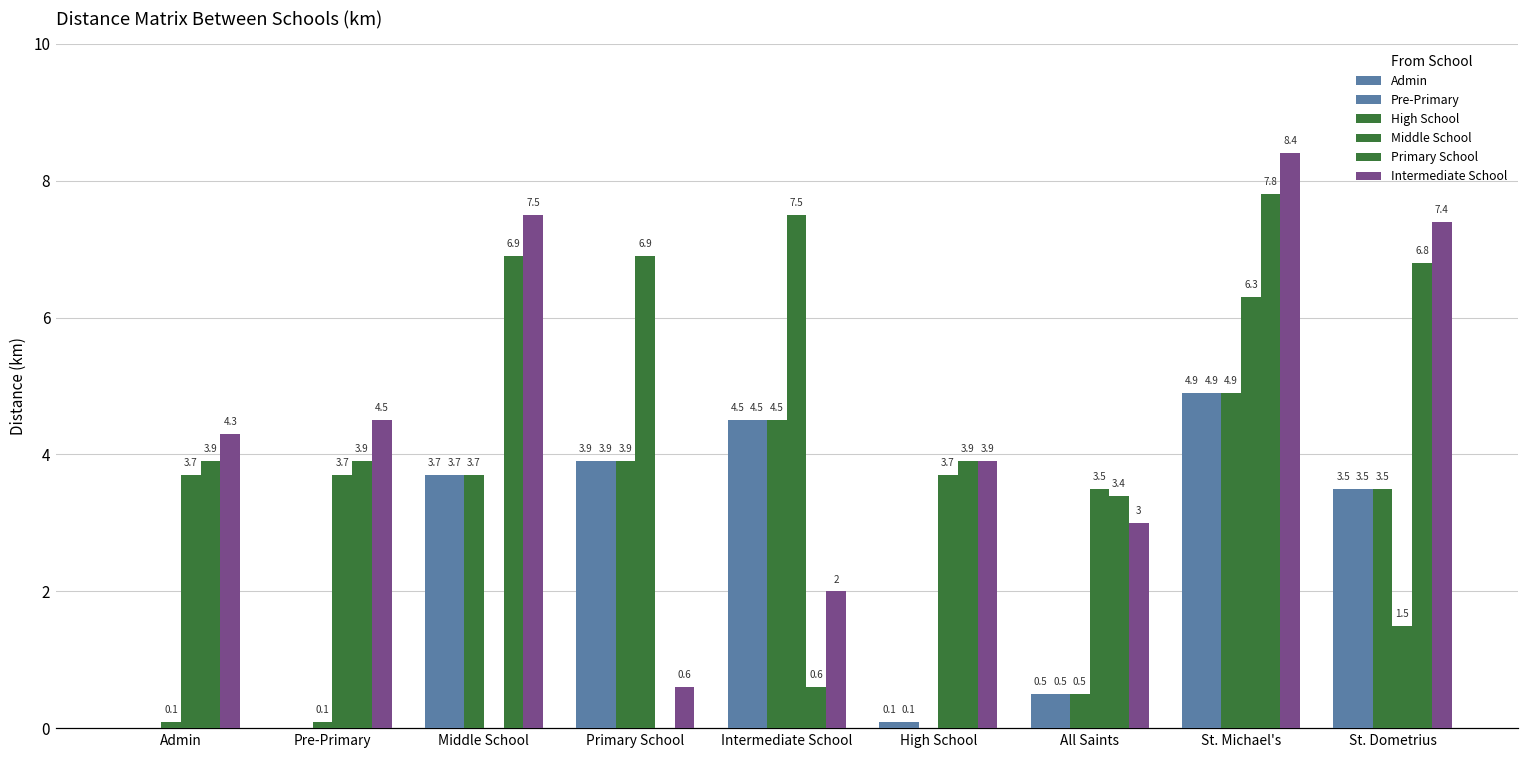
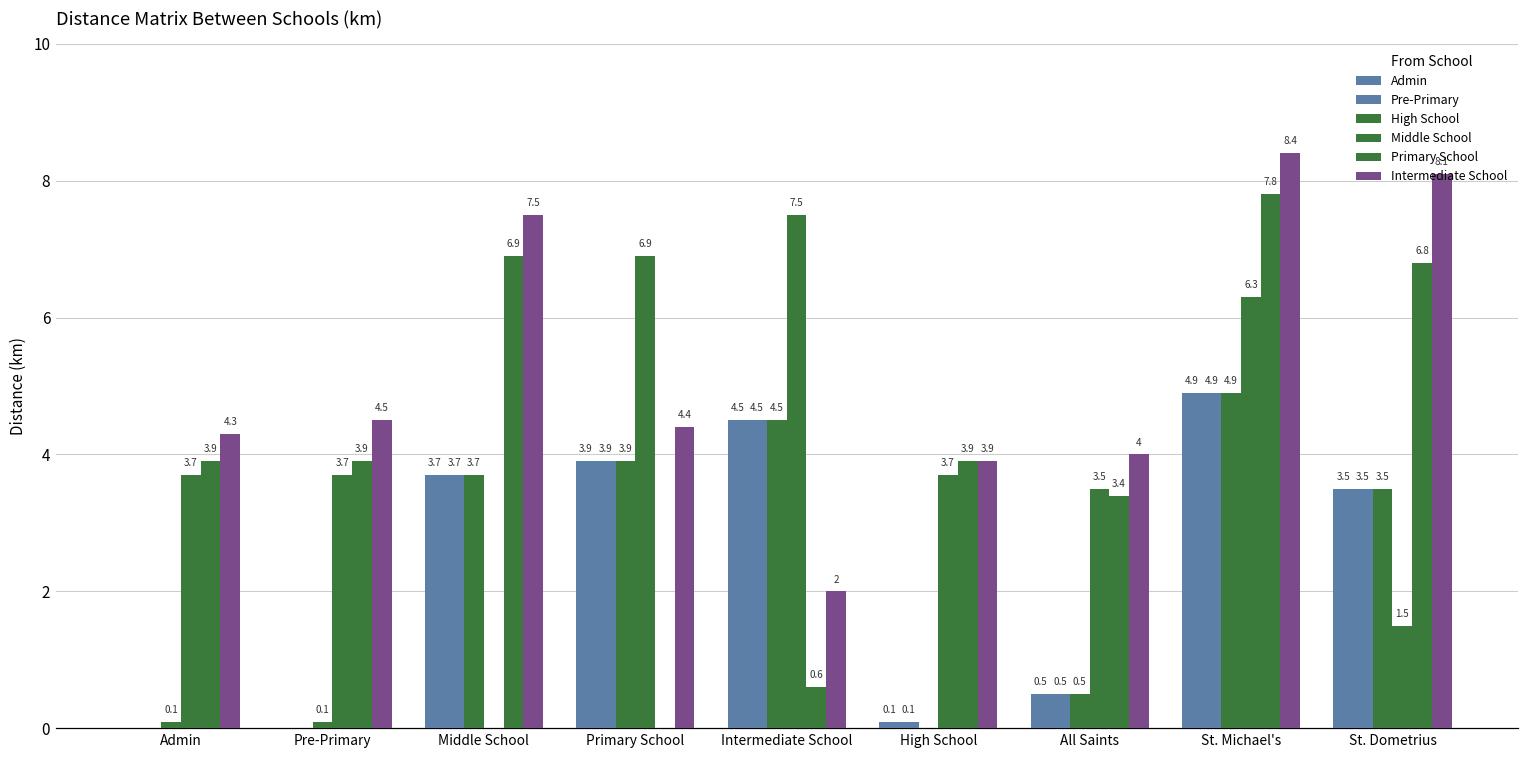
Intermediate School, Primary School: 0.6 -> 4.4
Intermediate School, All Saints: 3 -> 4
Intermediate School, St. Dometrius: 7.4 -> 8.1
